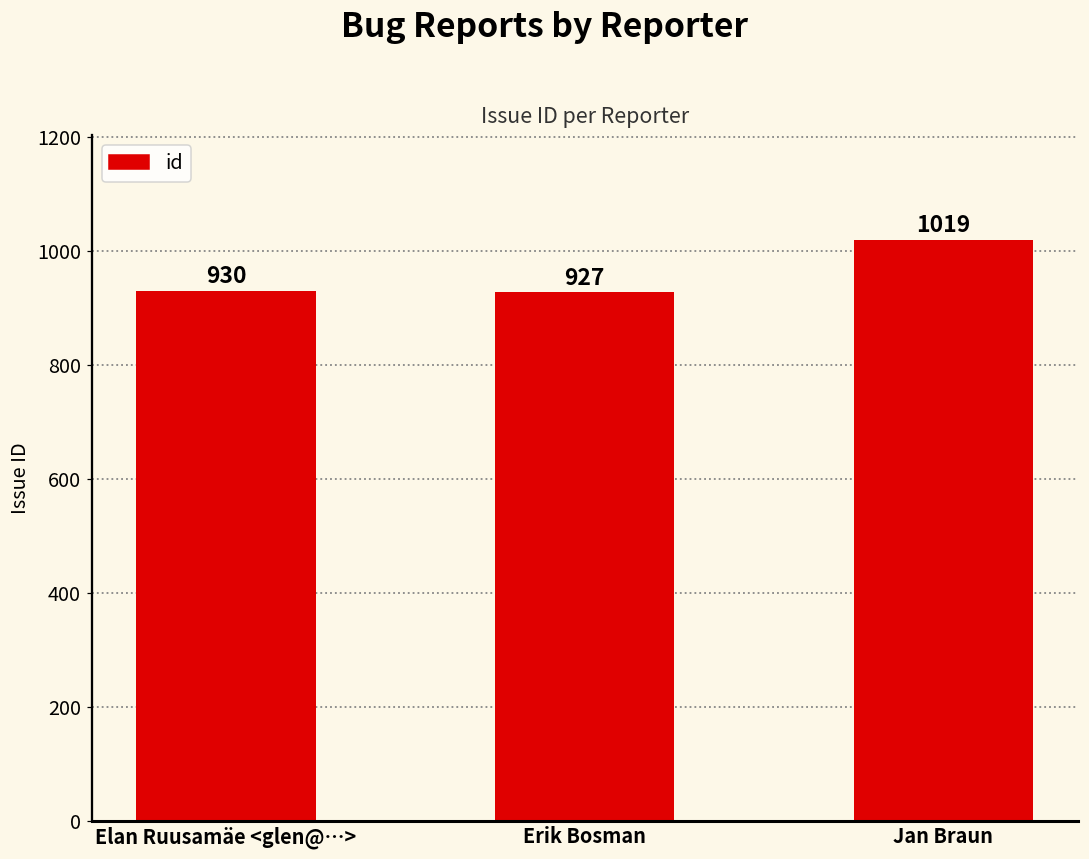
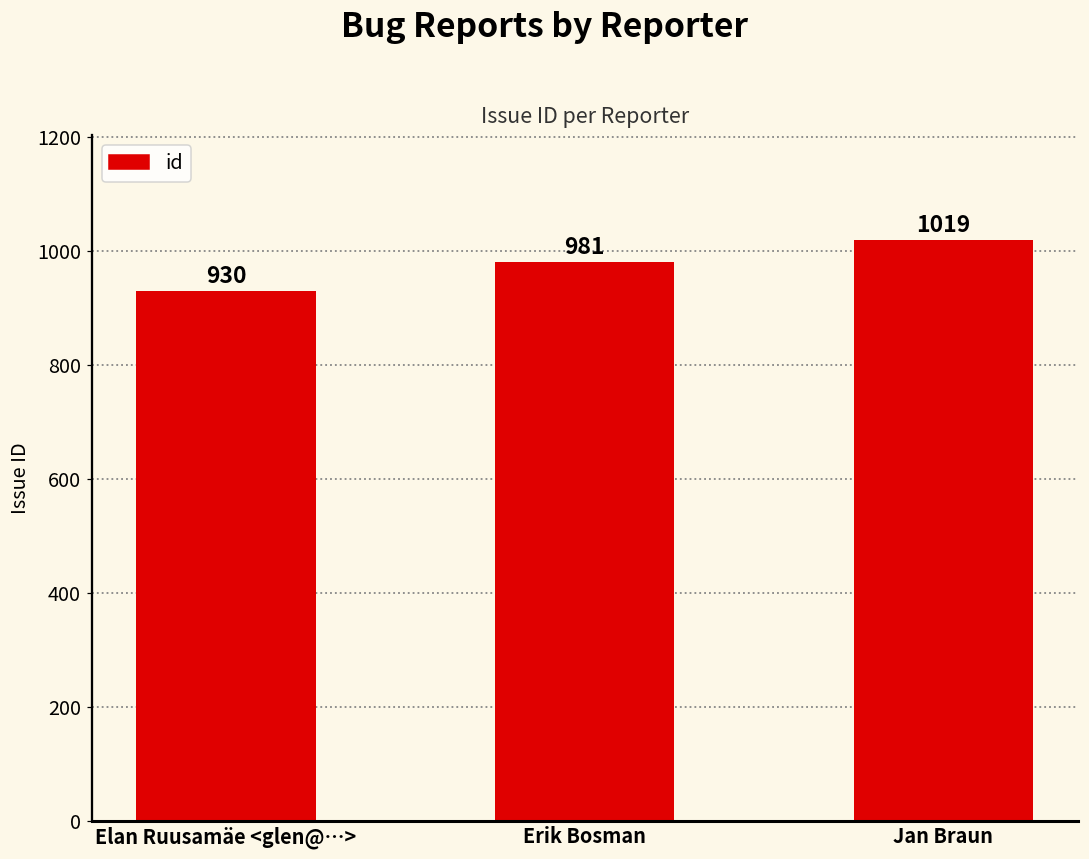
Erik Bosman: 927 -> 981
